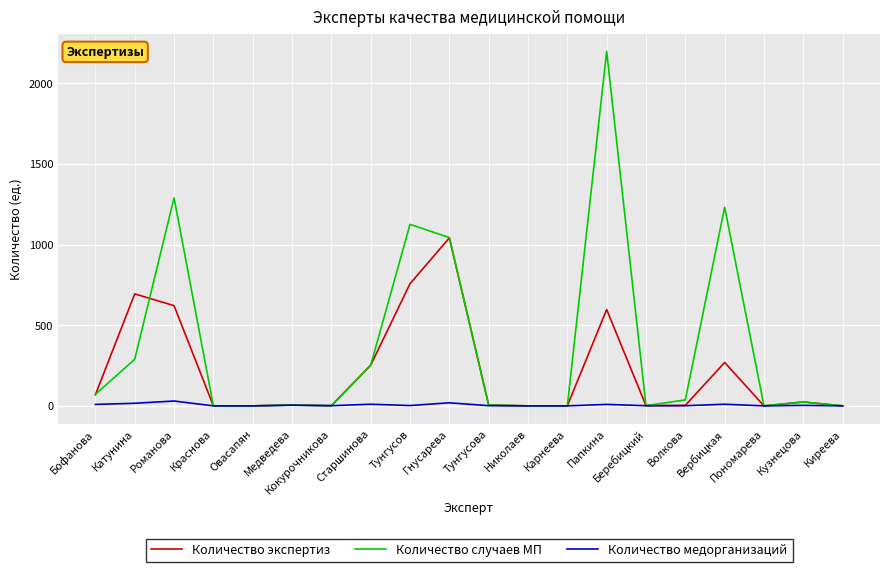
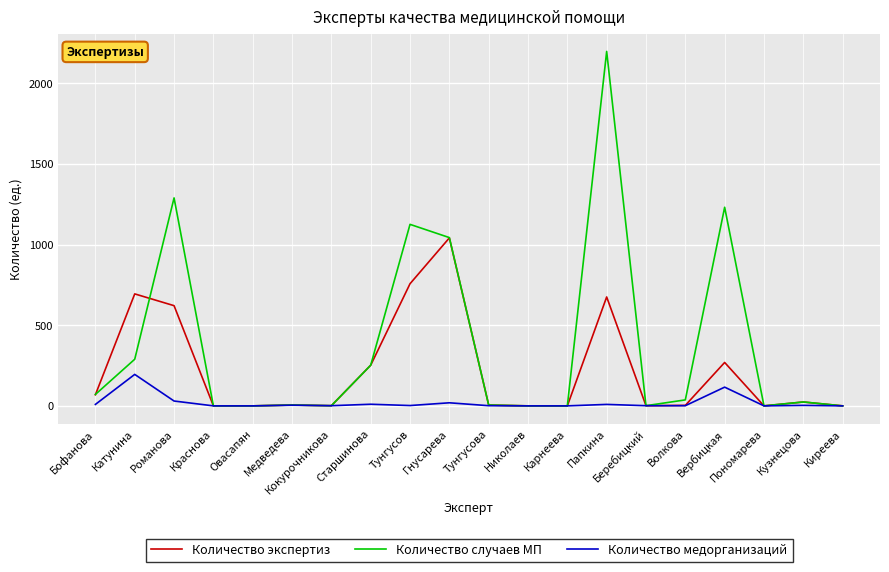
Количество медорганизаций, Катунина: 20 -> 200
Количество экспертиз, Папкина: 600 -> 680
Количество медорганизаций, Вербицкая: 10 -> 120
